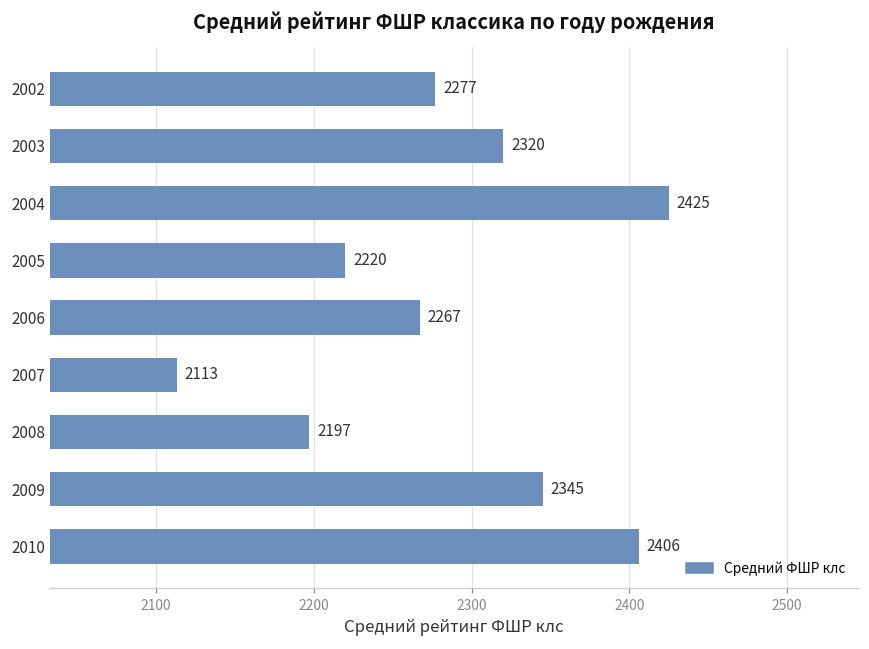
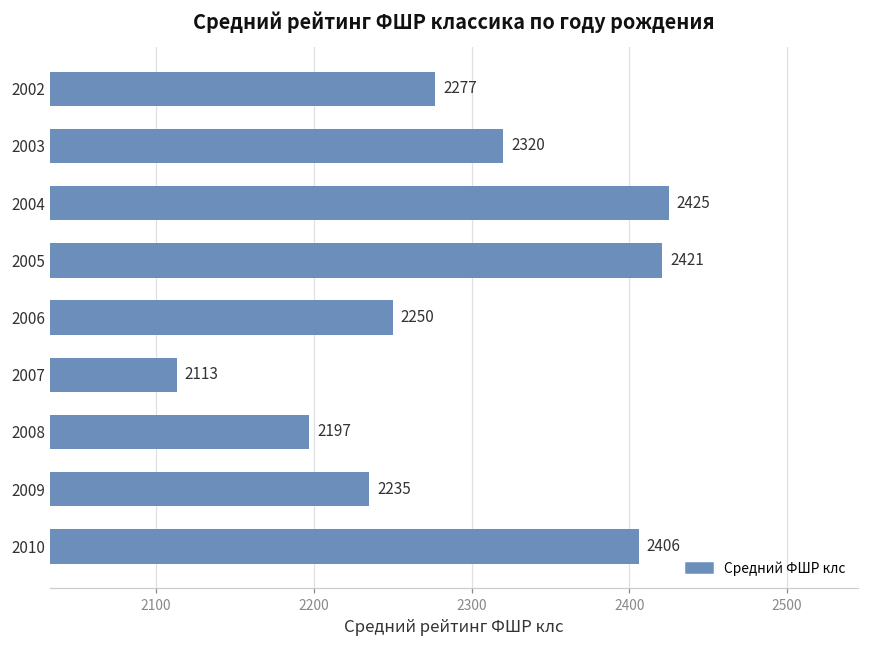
2005: 2220 -> 2421
2006: 2267 -> 2250
2009: 2345 -> 2235
